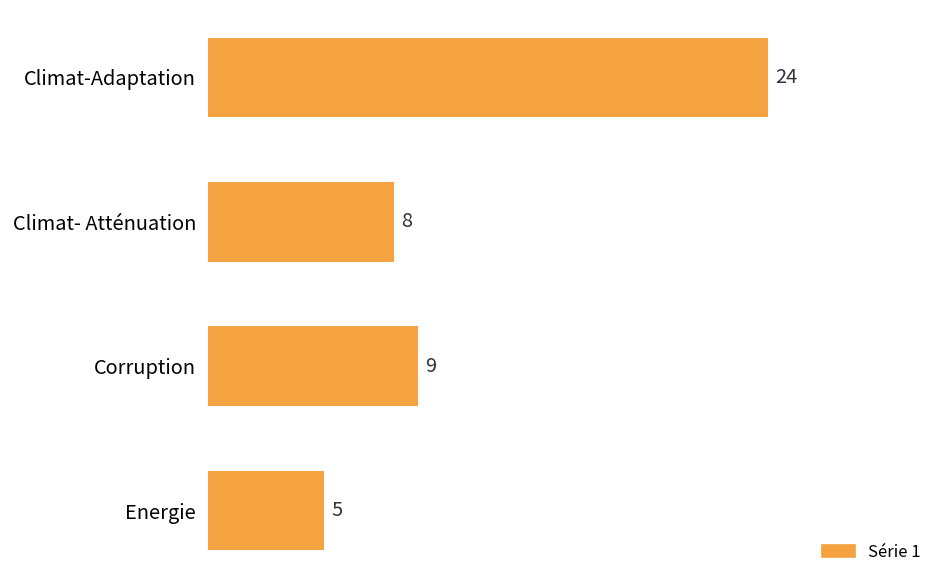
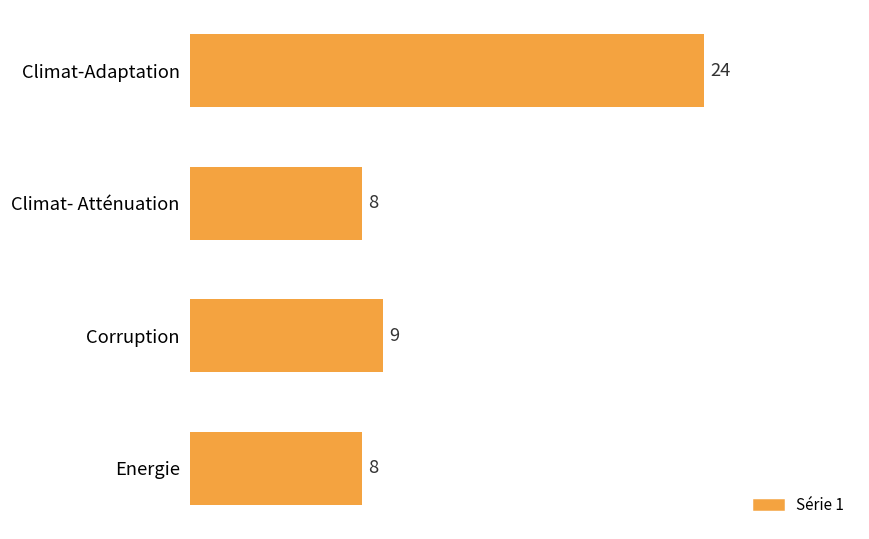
Energie: 5 -> 8
